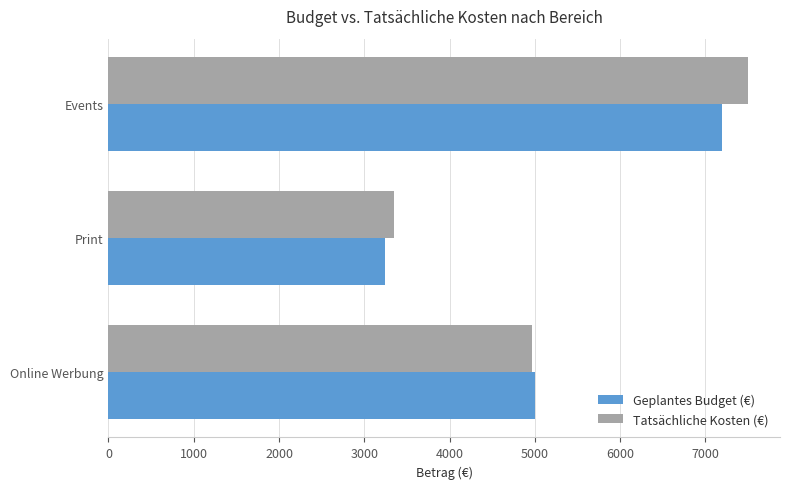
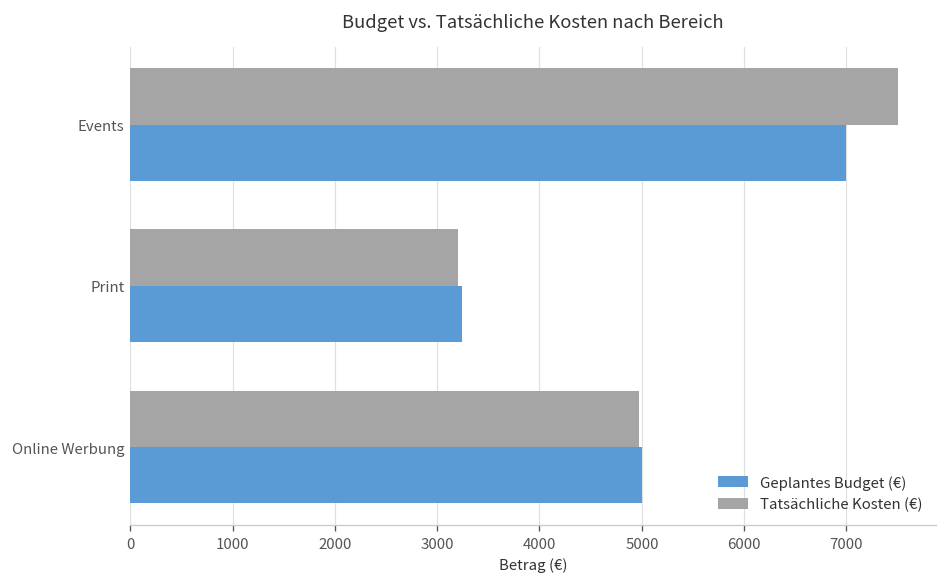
Geplantes Budget (€), Events: 7200 -> 7000
Tatsächliche Kosten (€), Print: 3400 -> 3200
